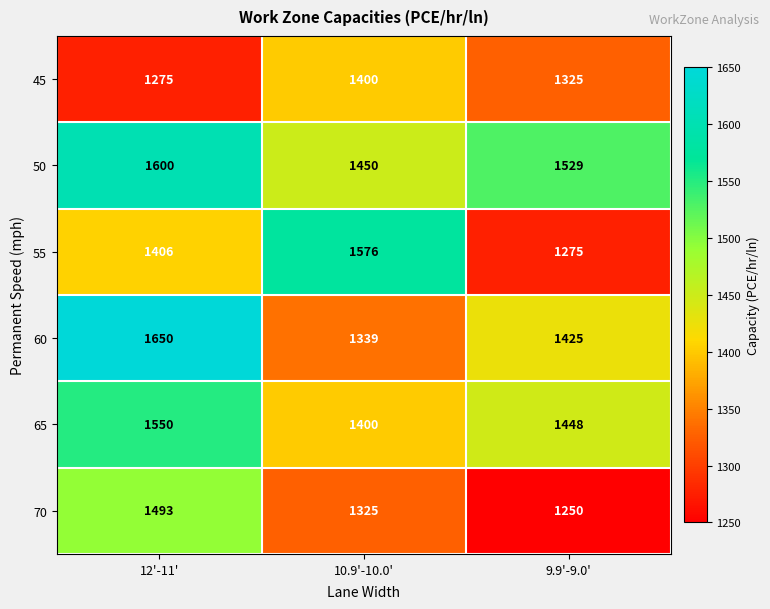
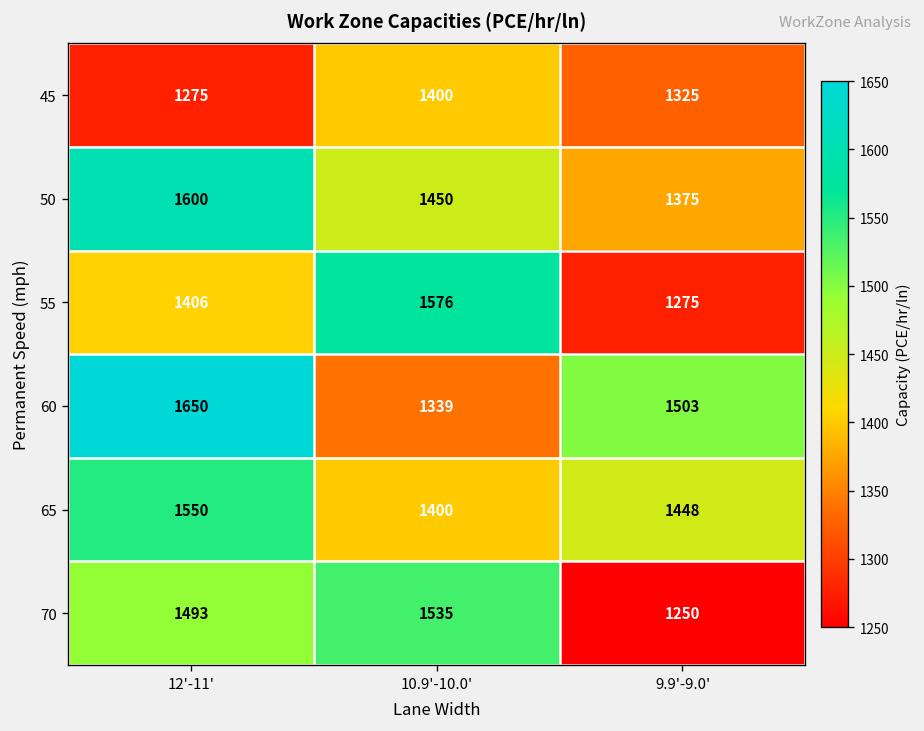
50, 9.9'-9.0': 1529 -> 1375
60, 9.9'-9.0': 1425 -> 1503
70, 10.9'-10.0': 1325 -> 1535
